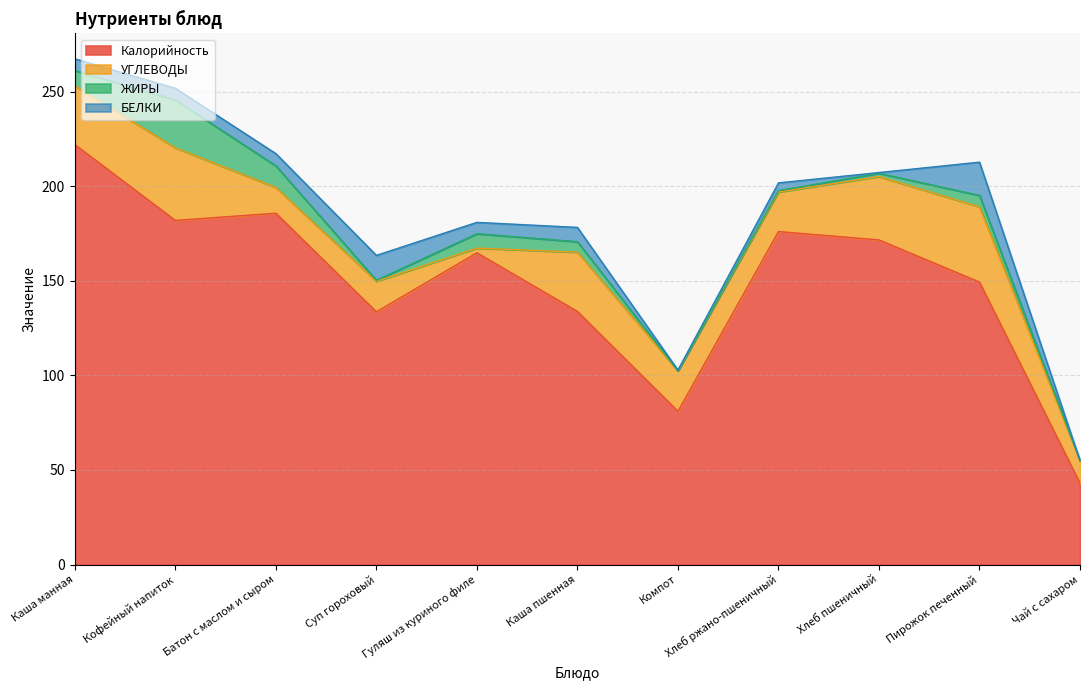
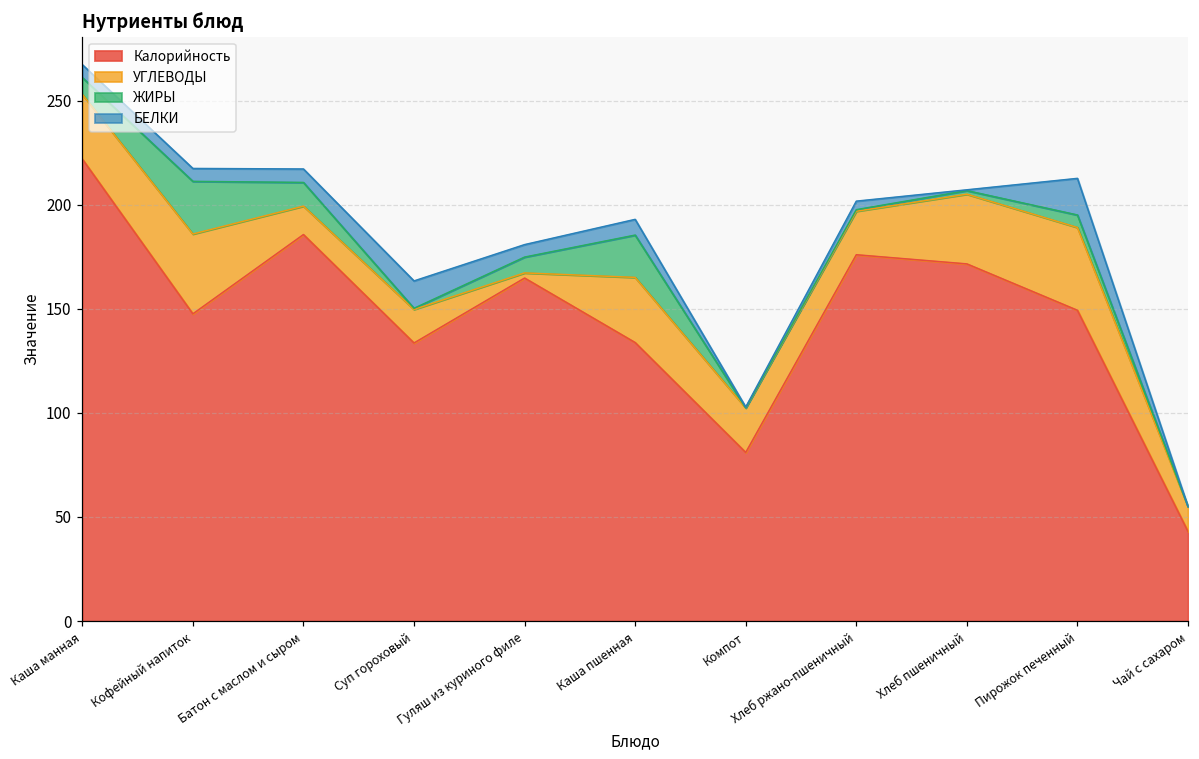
Калорийность, Кофейный напиток: 182 -> 148
ЖИРЫ, Каша пшенная: 6 -> 20
